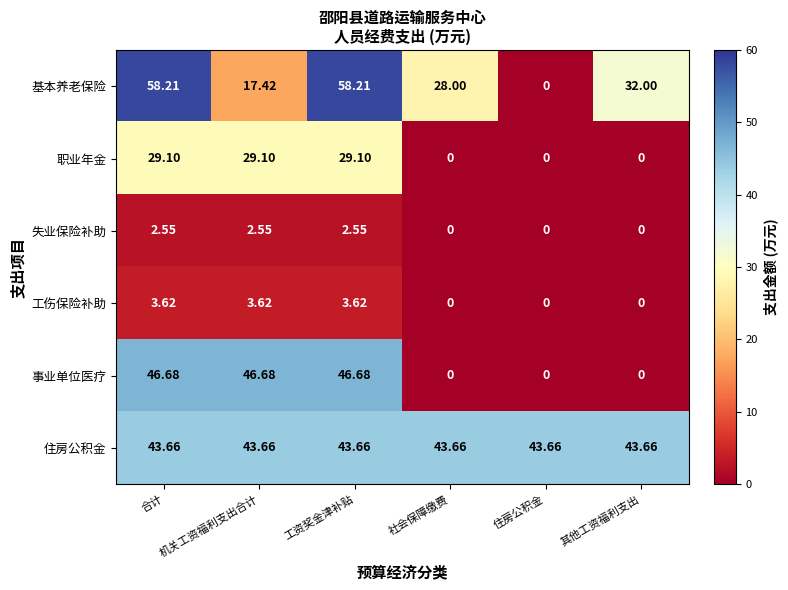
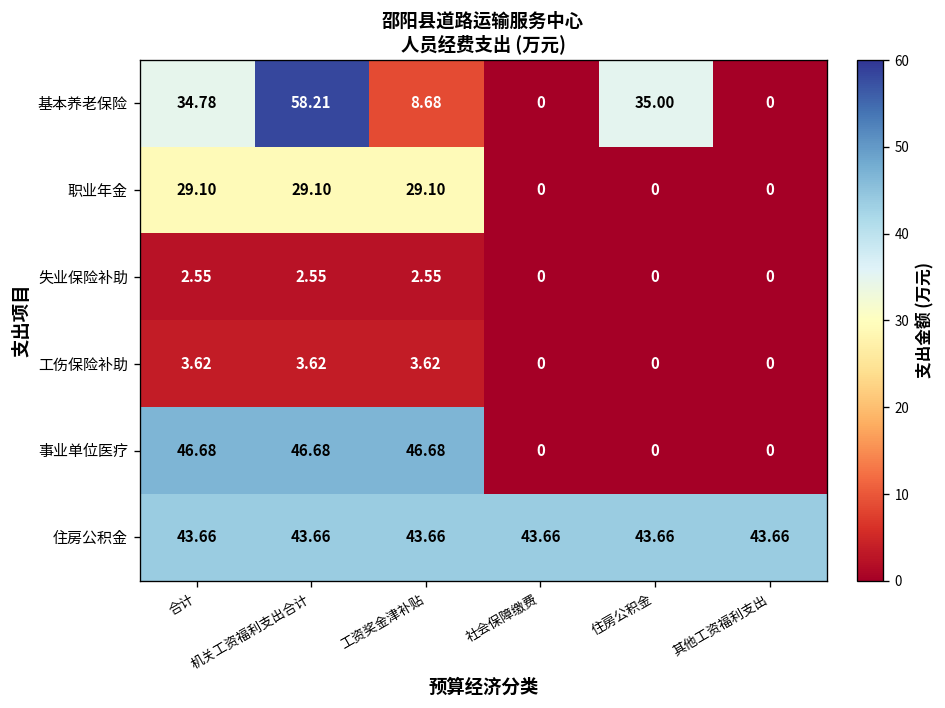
基本养老保险, 合计: 58.21 -> 34.78
基本养老保险, 机关工资福利支出合计: 17.42 -> 58.21
基本养老保险, 工资奖金津补贴: 58.21 -> 8.68
基本养老保险, 社会保障缴费: 28.00 -> 0
基本养老保险, 住房公积金: 0 -> 35.00
基本养老保险, 其他工资福利支出: 32.00 -> 0
